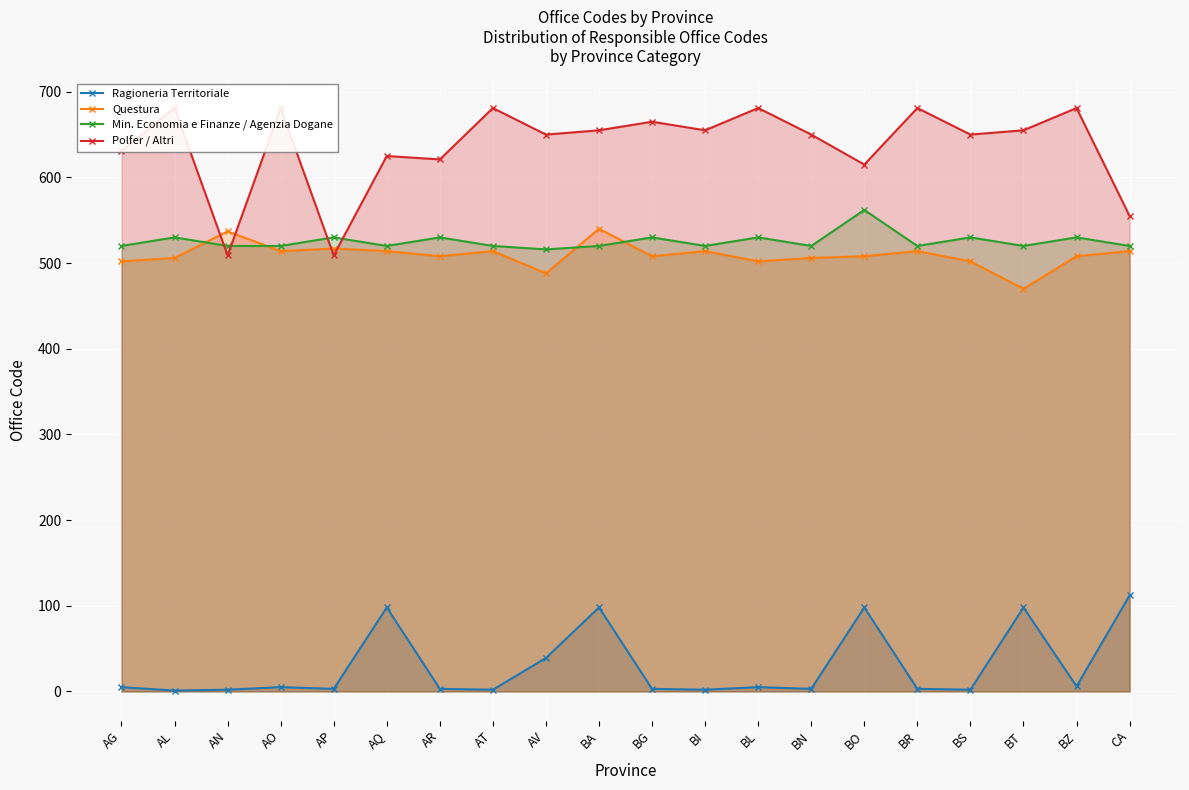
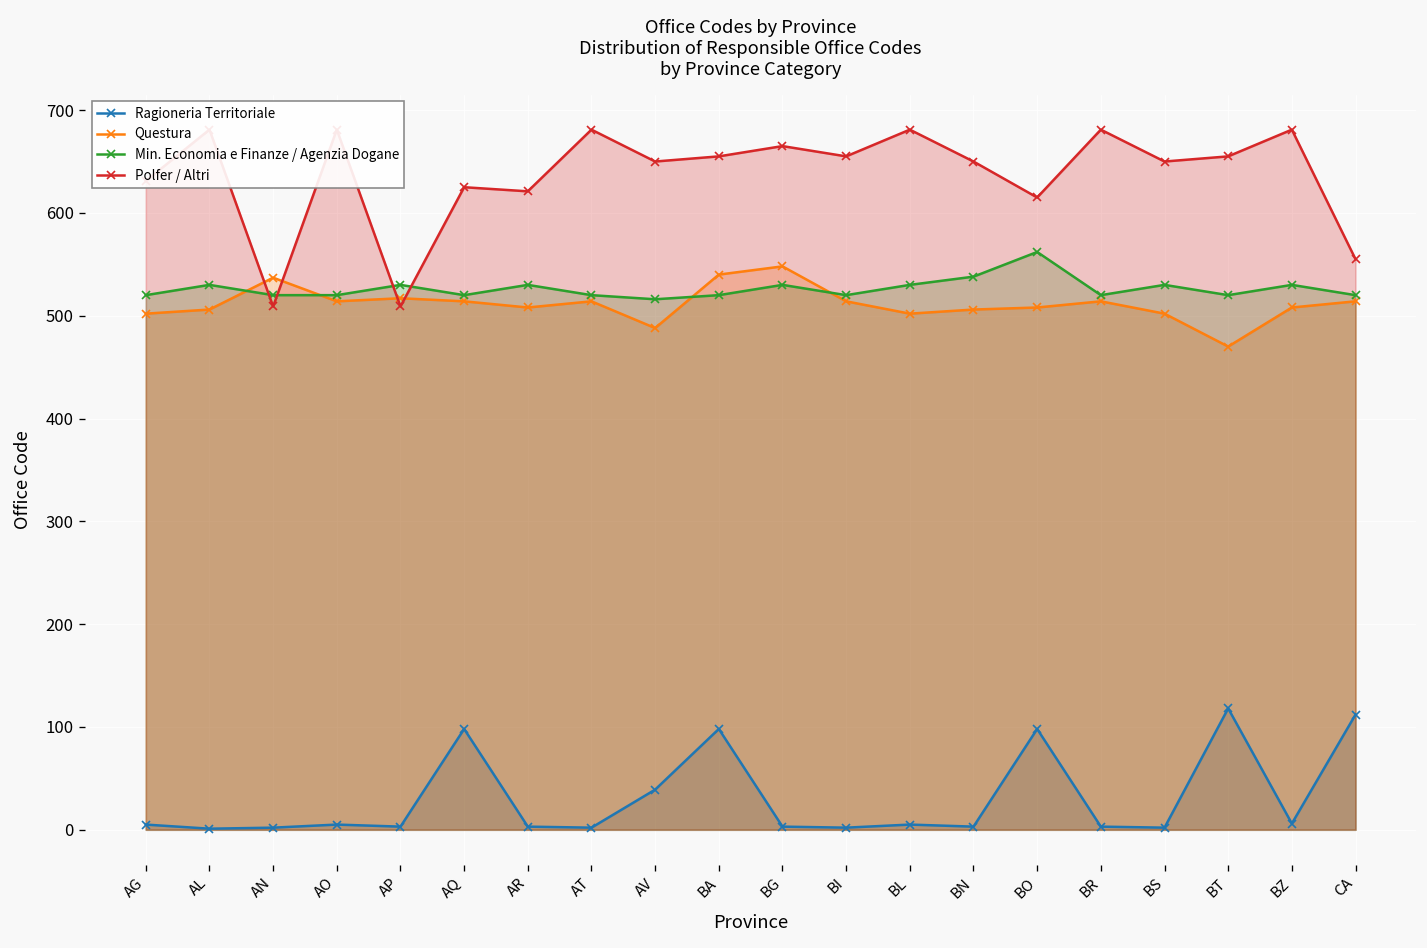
Questura, BG: 510 -> 550
Min. Economia e Finanze / Agenzia Dogane, BN: 520 -> 540
Ragioneria Territoriale, BT: 100 -> 120
